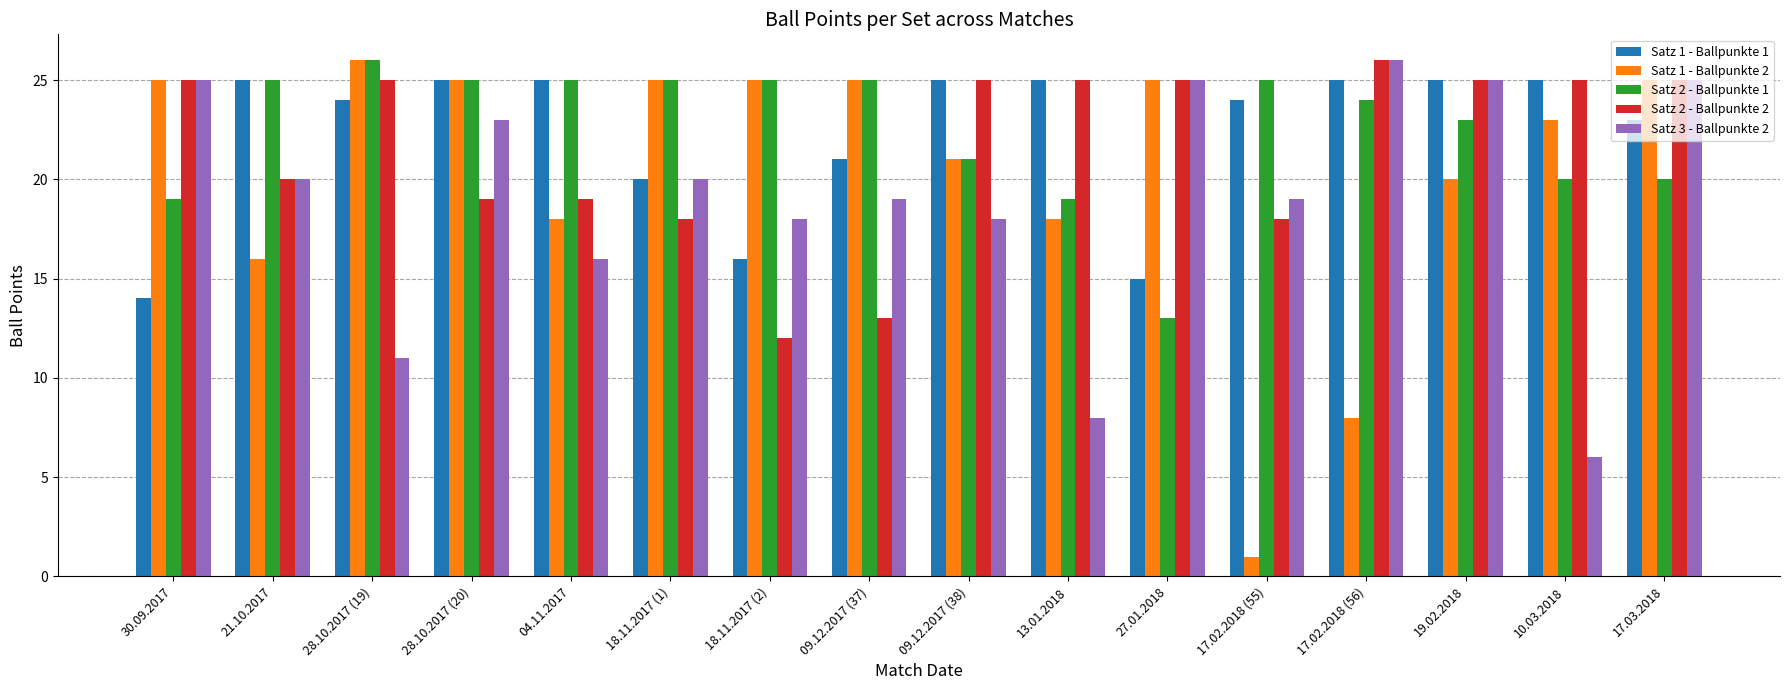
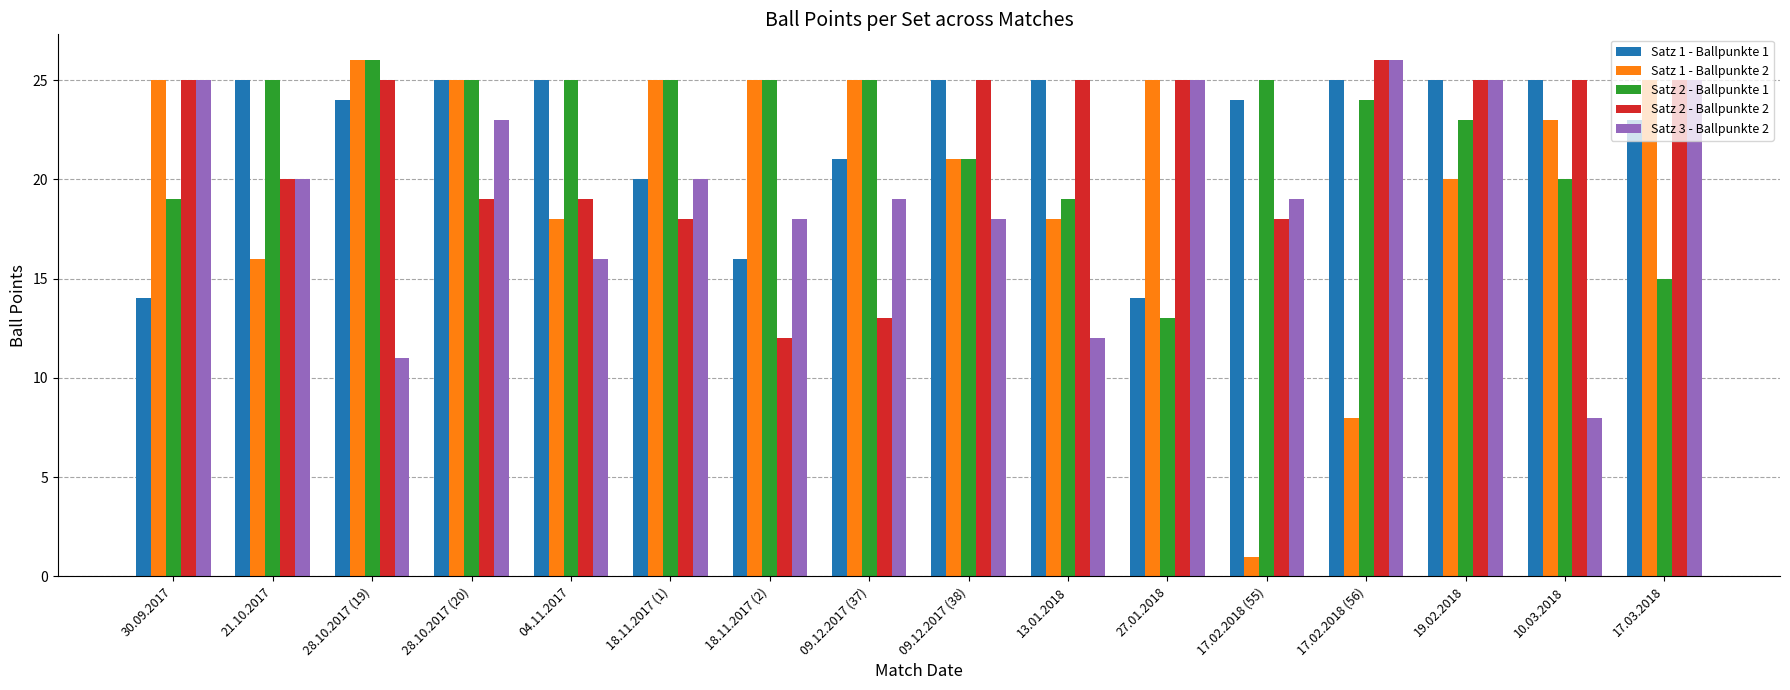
Satz 3 - Ballpunkte 2, 13.01.2018: 8 -> 12
Satz 1 - Ballpunkte 1, 27.01.2018: 15 -> 14
Satz 3 - Ballpunkte 2, 10.03.2018: 6 -> 8
Satz 2 - Ballpunkte 1, 17.03.2018: 20 -> 15
